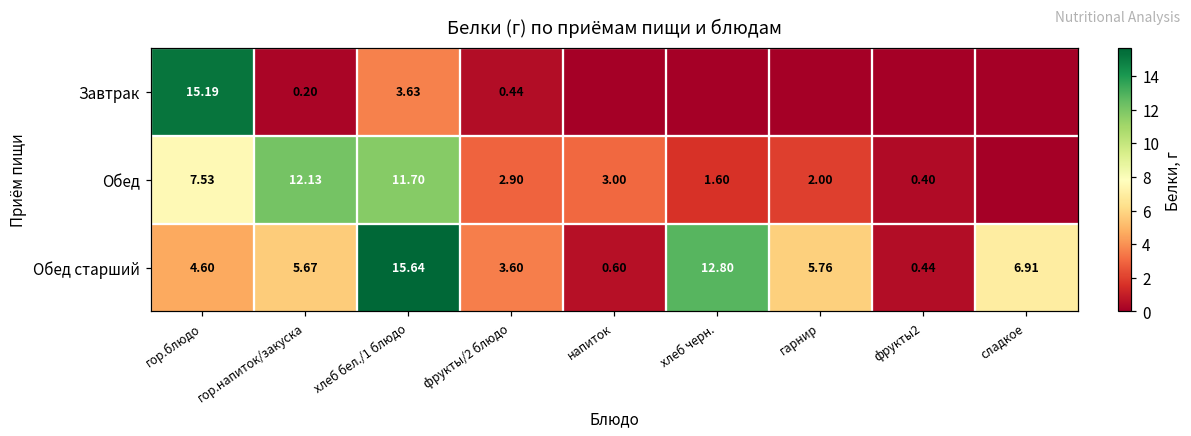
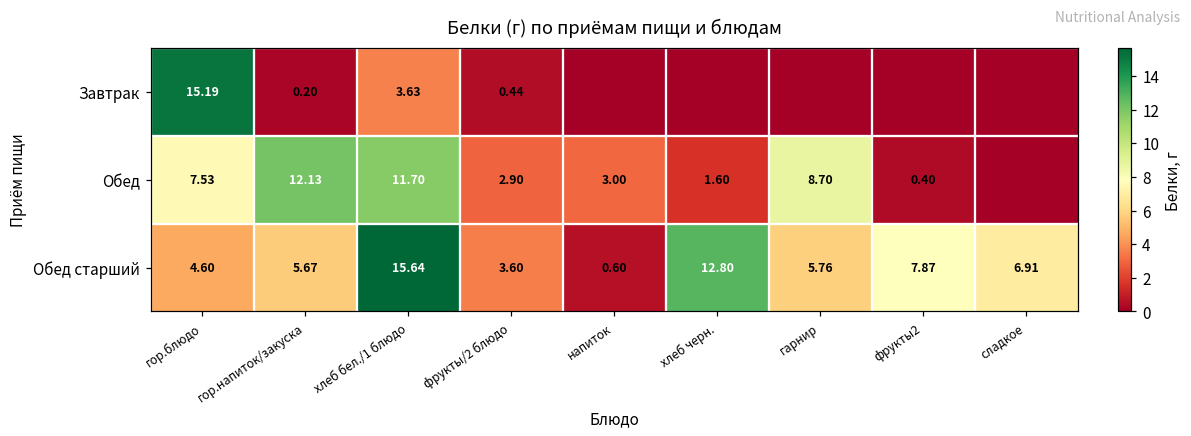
Обед, гарнир: 2.00 -> 8.70
Обед старший, фрукты2: 0.44 -> 7.87
